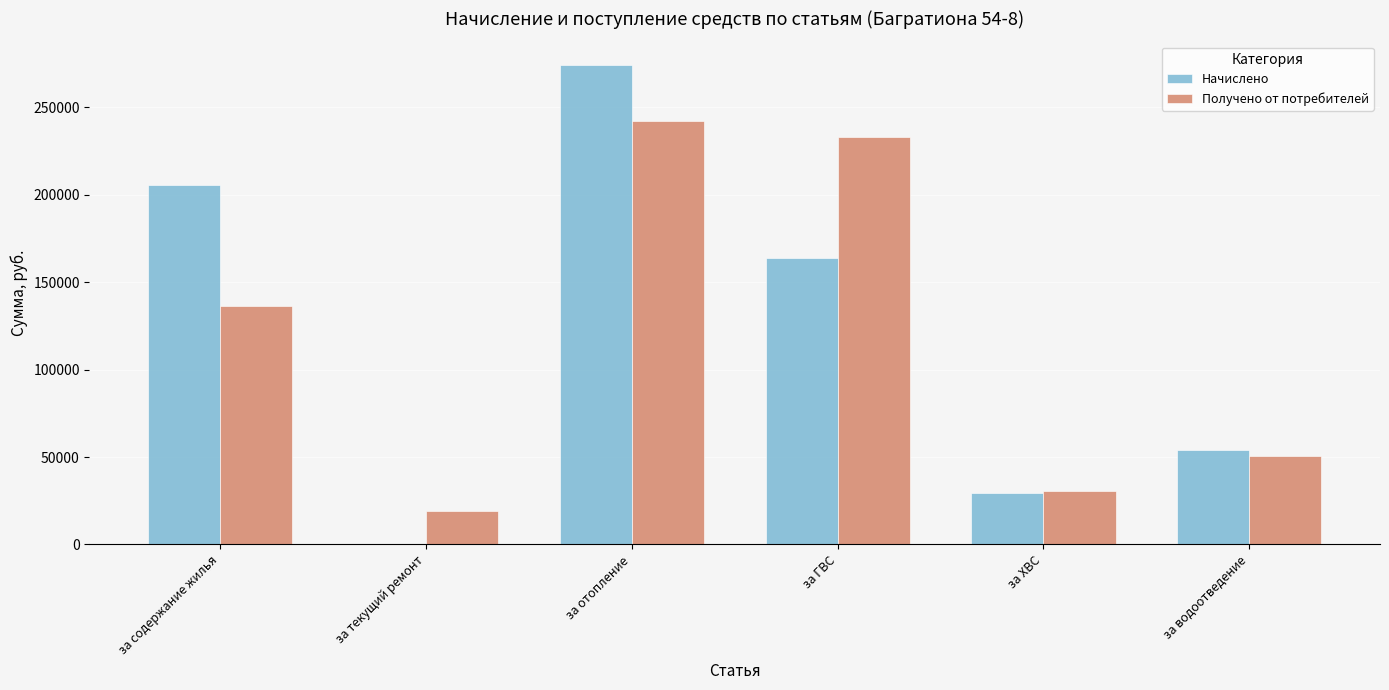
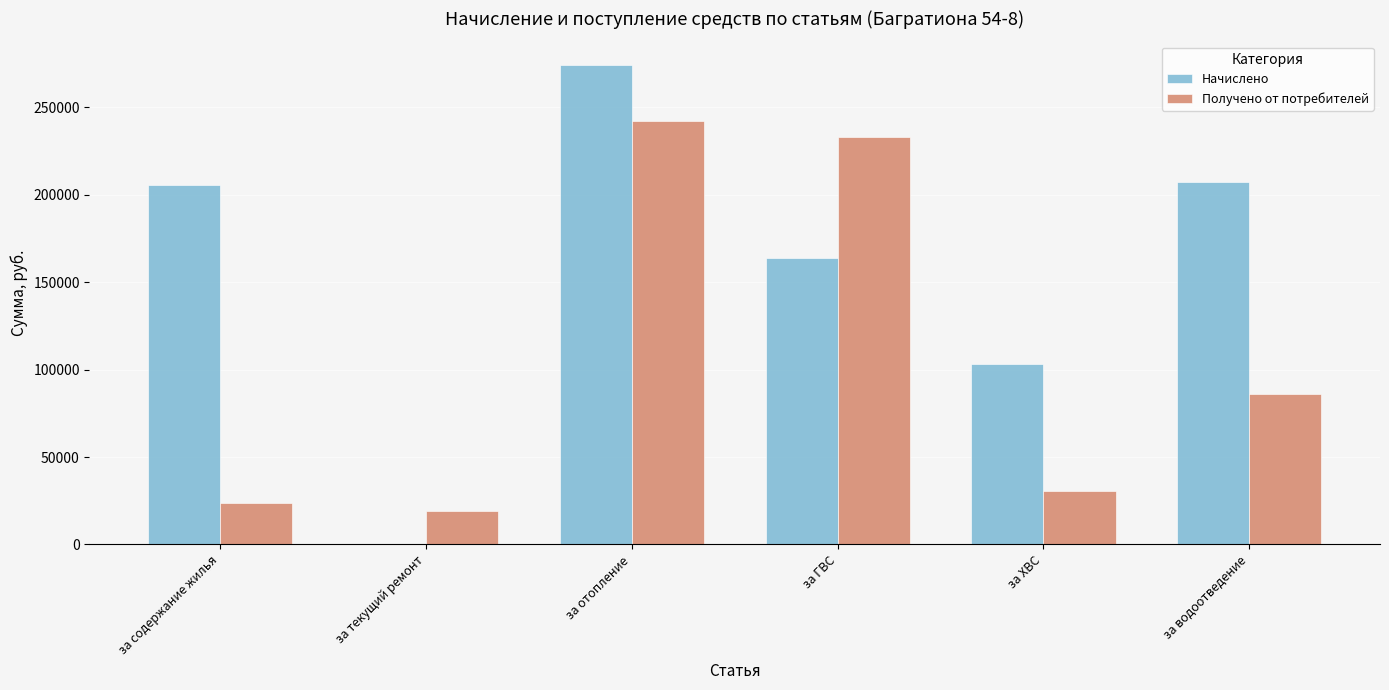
Получено от потребителей, за содержание жилья: 137000 -> 24000
Начислено, за ХВС: 29000 -> 103000
Начислено, за водоотведение: 54000 -> 207000
Получено от потребителей, за водоотведение: 51000 -> 86000
